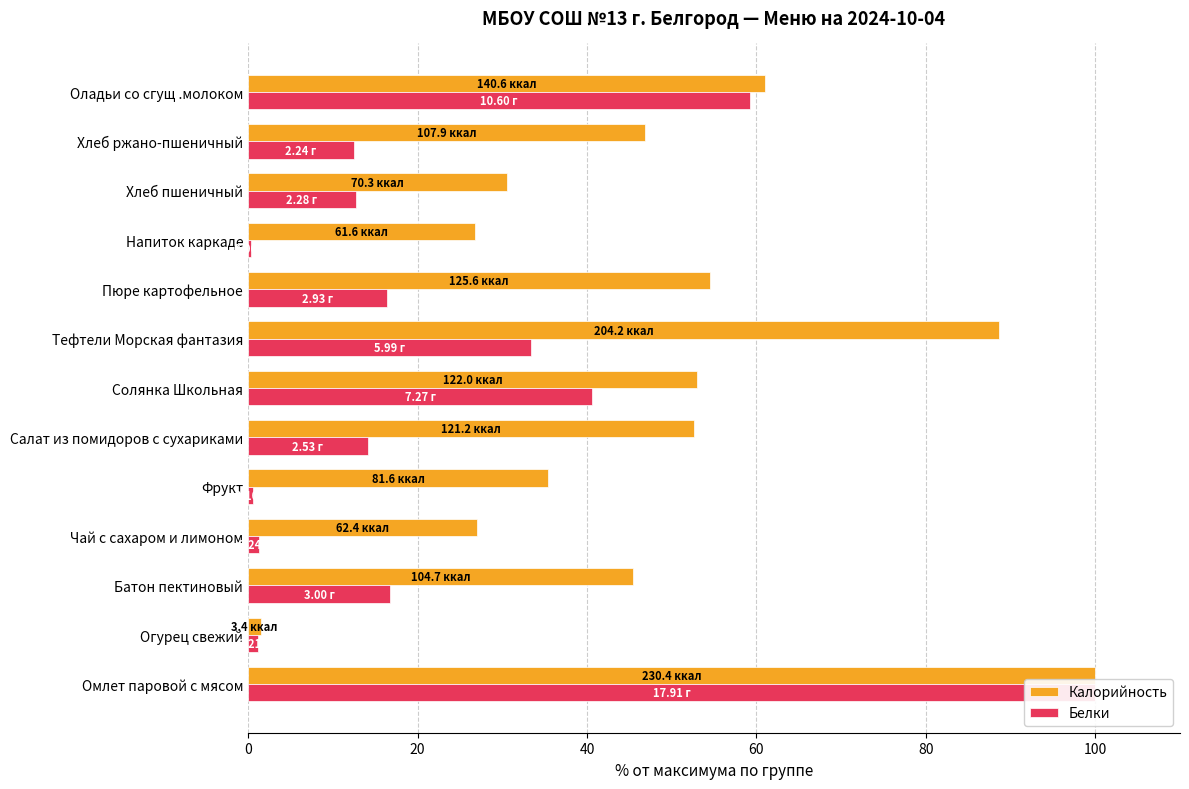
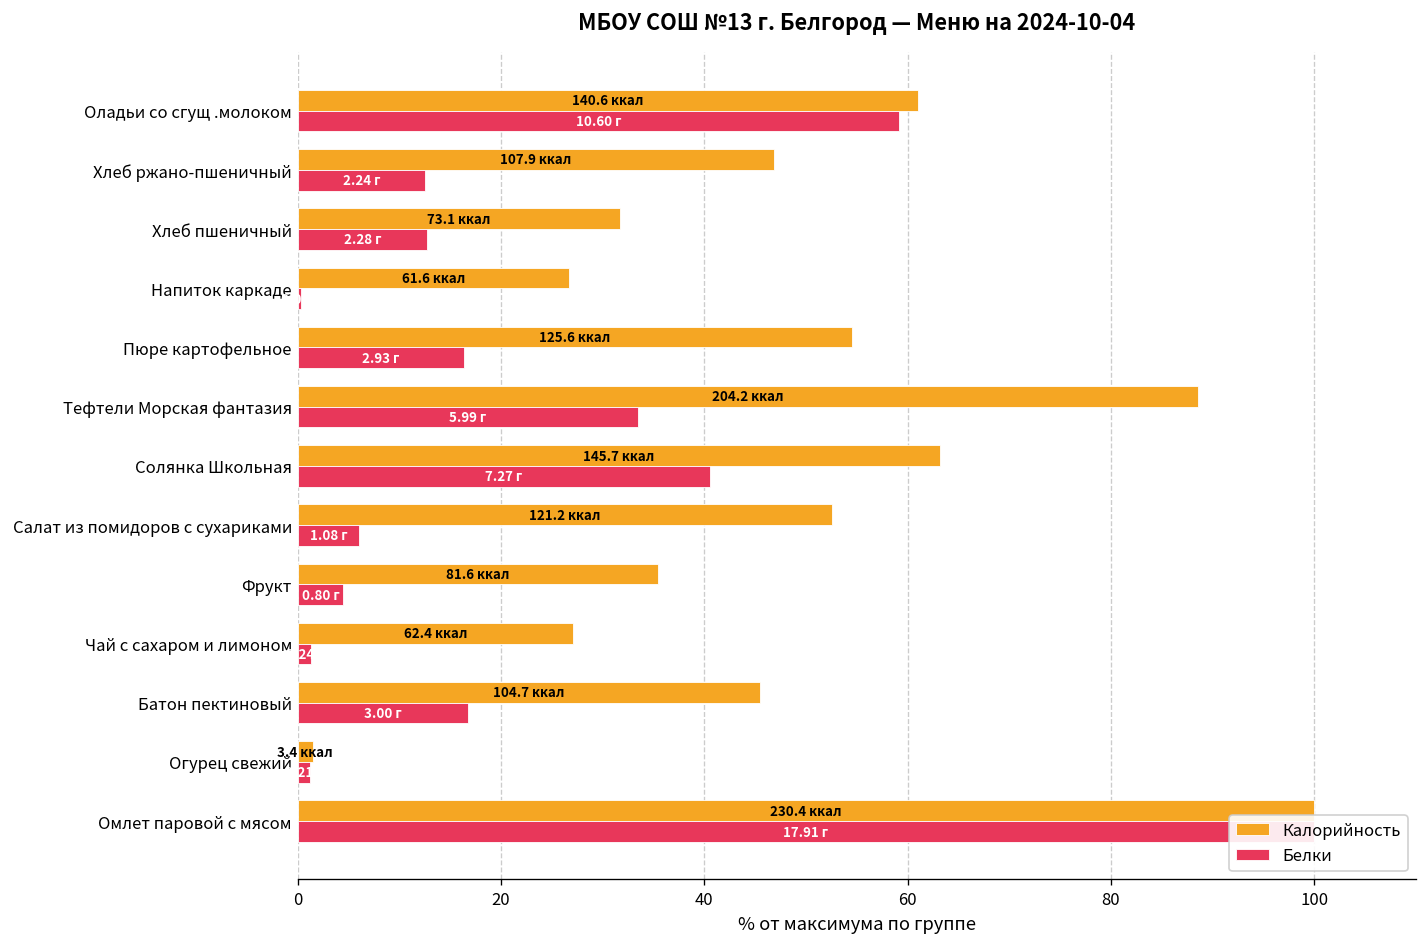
Калорийность, Хлеб пшеничный: 70.3 -> 73.1
Калорийность, Солянка Школьная: 122.0 -> 145.7
Белки, Салат из помидоров с сухариками: 2.53 -> 1.08
Белки, Фрукт: 1 -> 4
